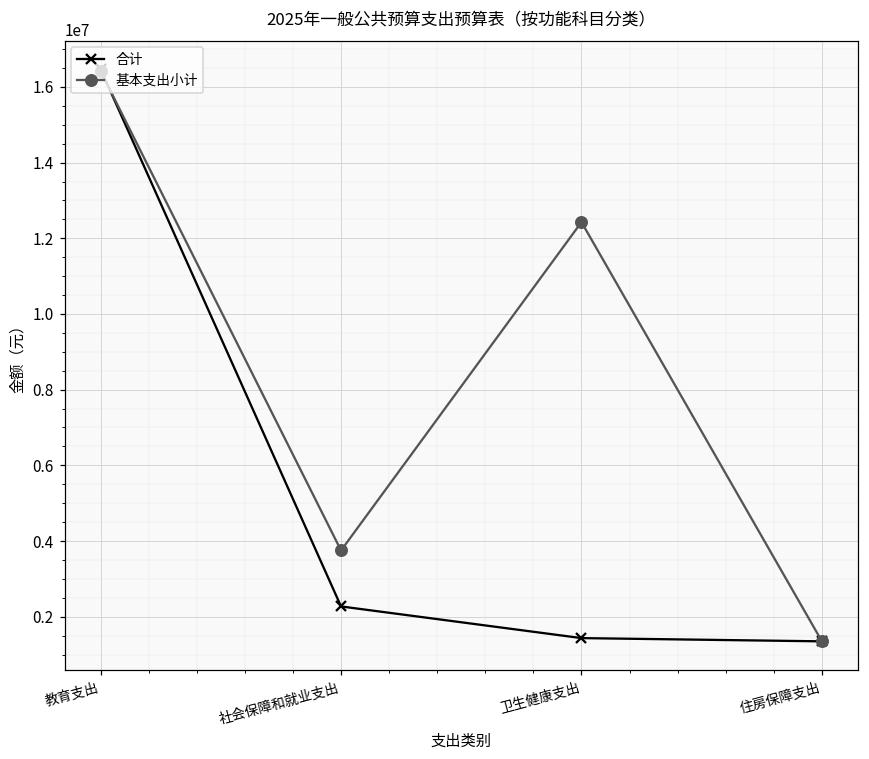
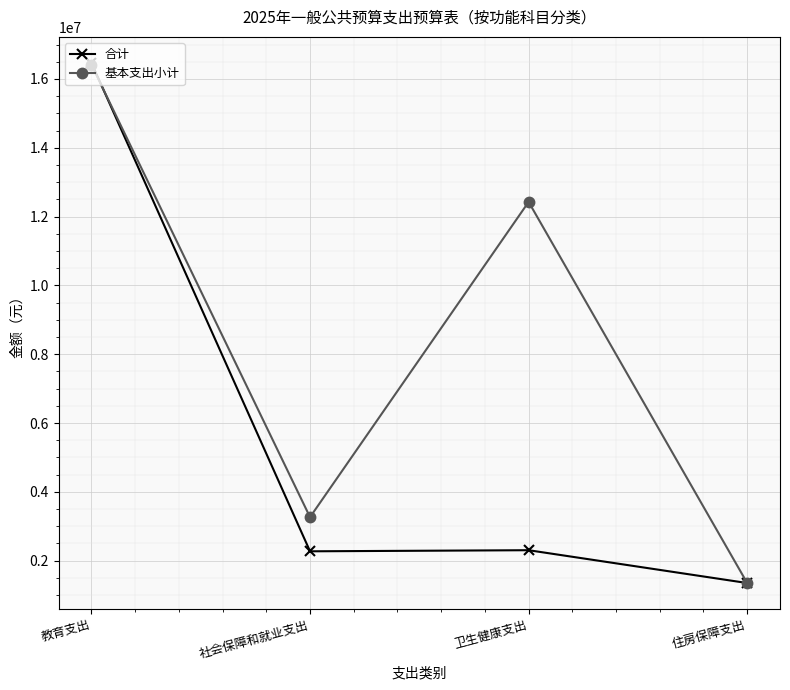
基本支出小计, 社会保障和就业支出: 3700000 -> 3300000
合计, 卫生健康支出: 1400000 -> 2300000
